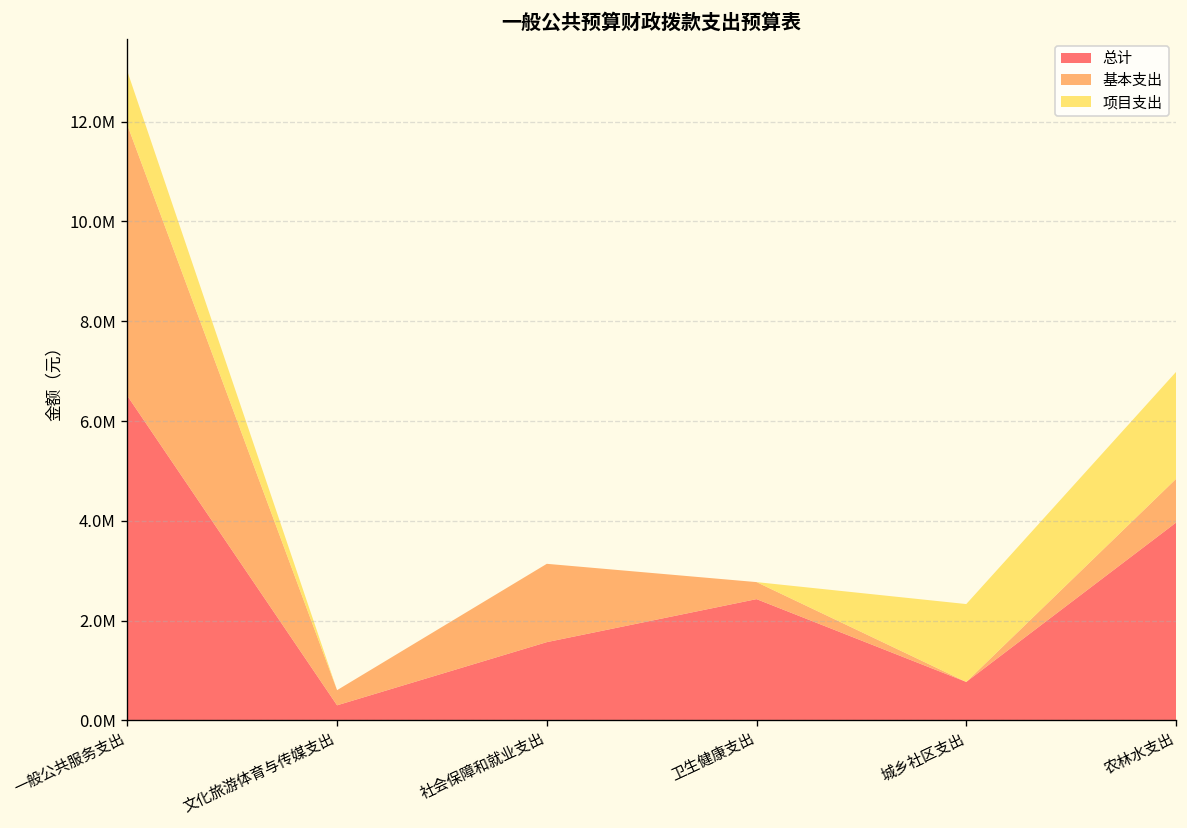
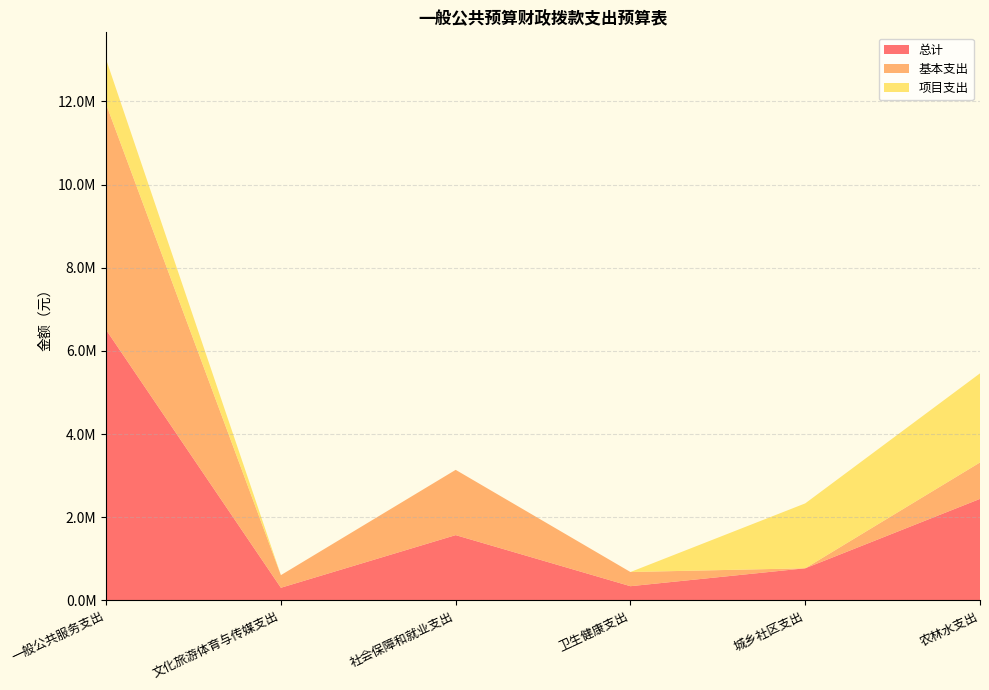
总计, 卫生健康支出: 2400000 -> 300000
总计, 农林水支出: 4000000 -> 2400000
